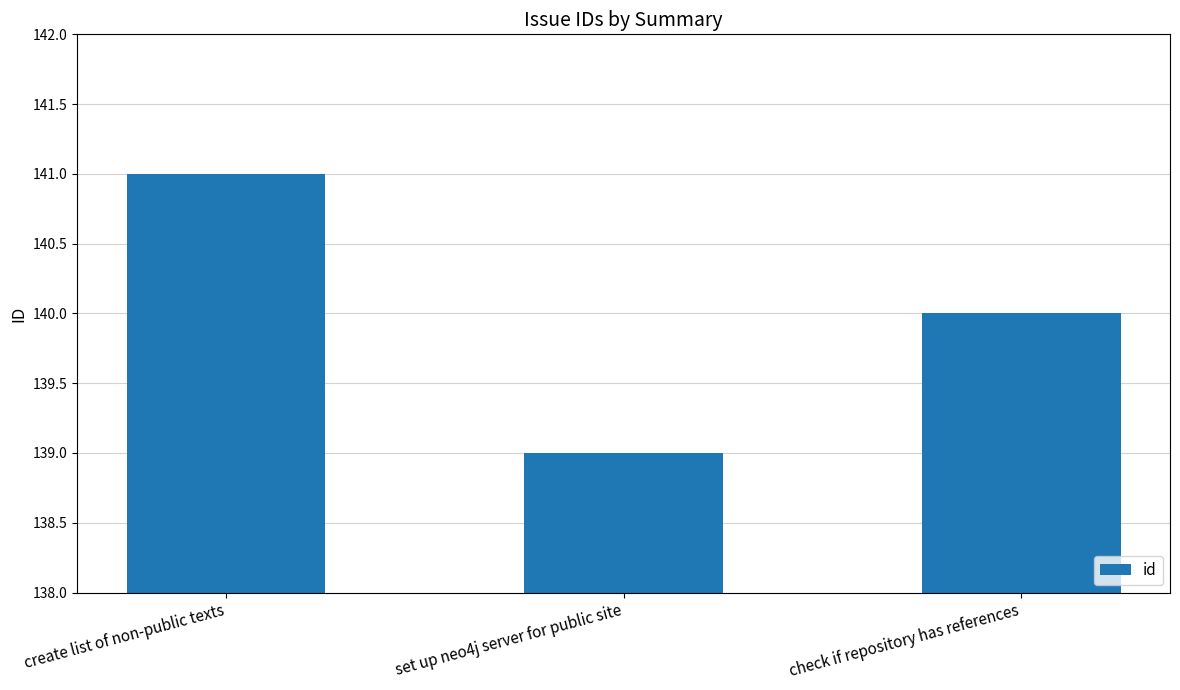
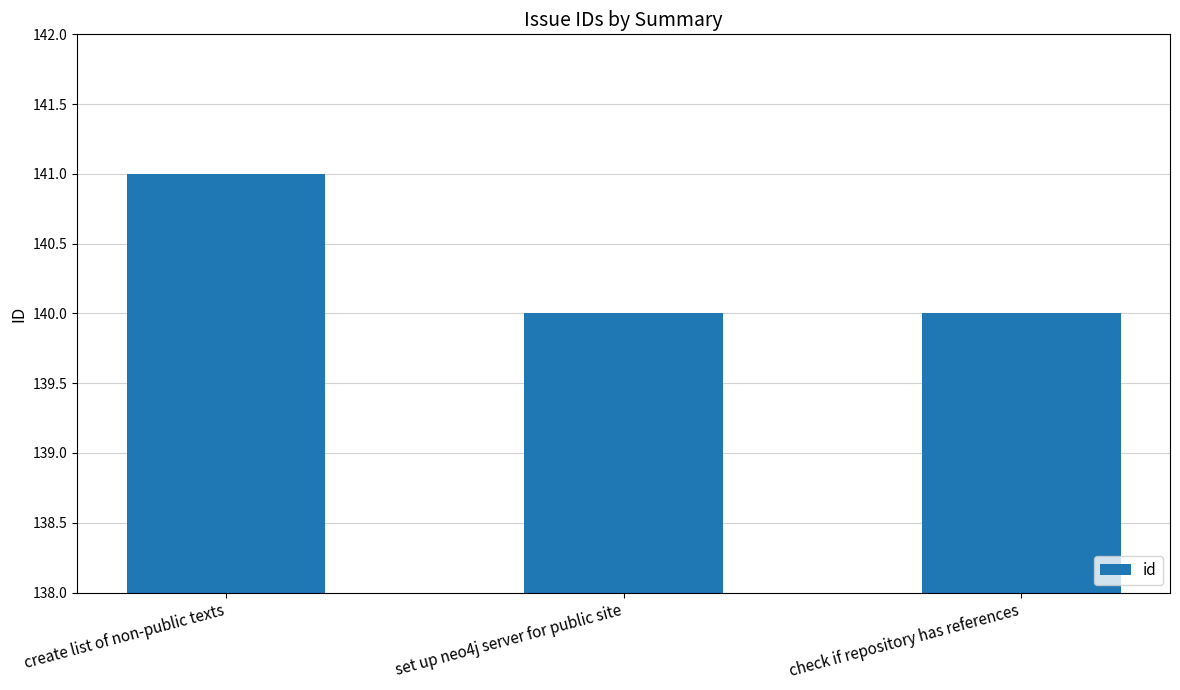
set up neo4j server for public site: 139 -> 140
